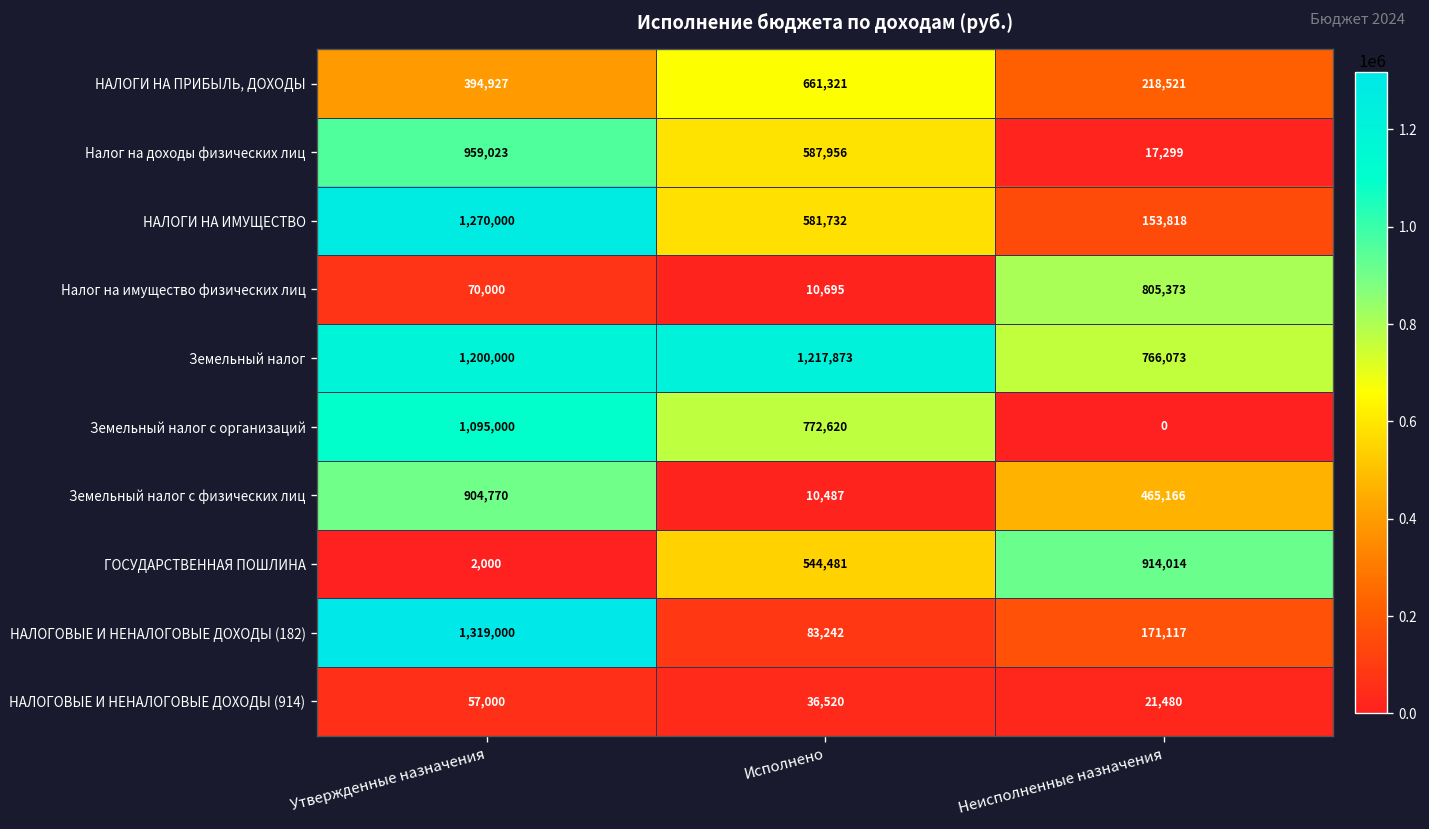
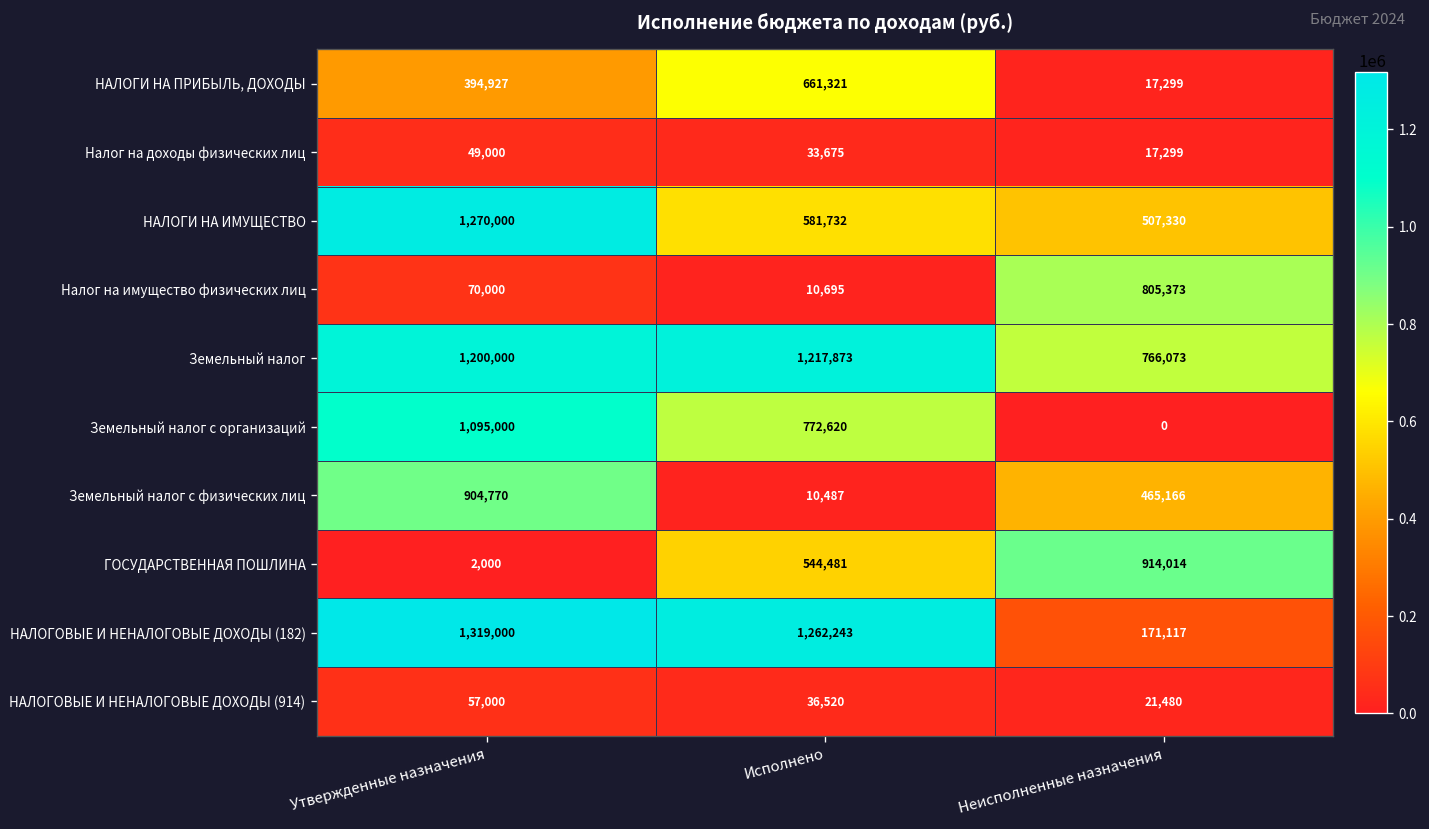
НАЛОГИ НА ПРИБЫЛЬ, ДОХОДЫ, Неисполненные назначения: 218,521 -> 17,299
Налог на доходы физических лиц, Утвержденные назначения: 959,023 -> 49,000
Налог на доходы физических лиц, Исполнено: 587,956 -> 33,675
НАЛОГИ НА ИМУЩЕСТВО, Неисполненные назначения: 153,818 -> 507,330
НАЛОГОВЫЕ И НЕНАЛОГОВЫЕ ДОХОДЫ (182), Исполнено: 83,242 -> 1,262,243
